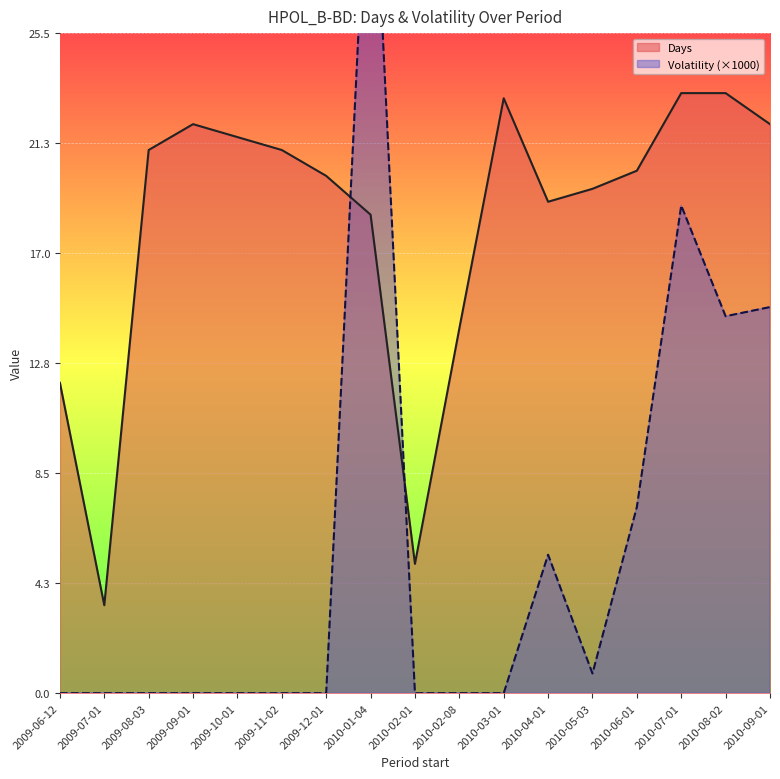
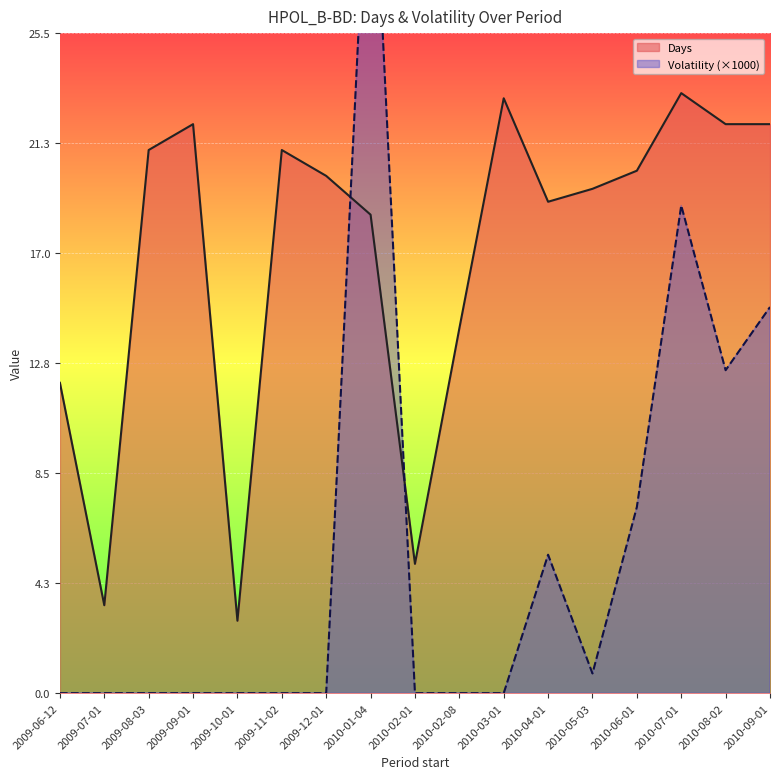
Days, 2009-10-01: 21.5 -> 2.8
Days, 2010-08-02: 23.2 -> 22.0
Volatility (×1000), 2010-08-02: 14.6 -> 12.5
